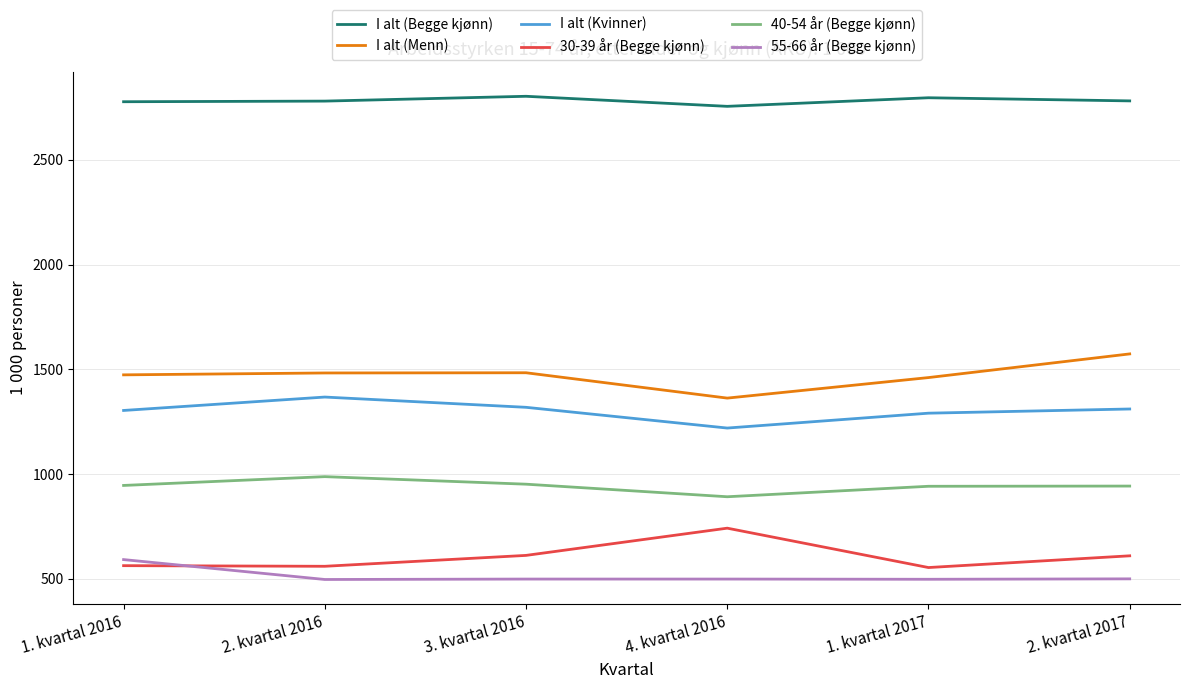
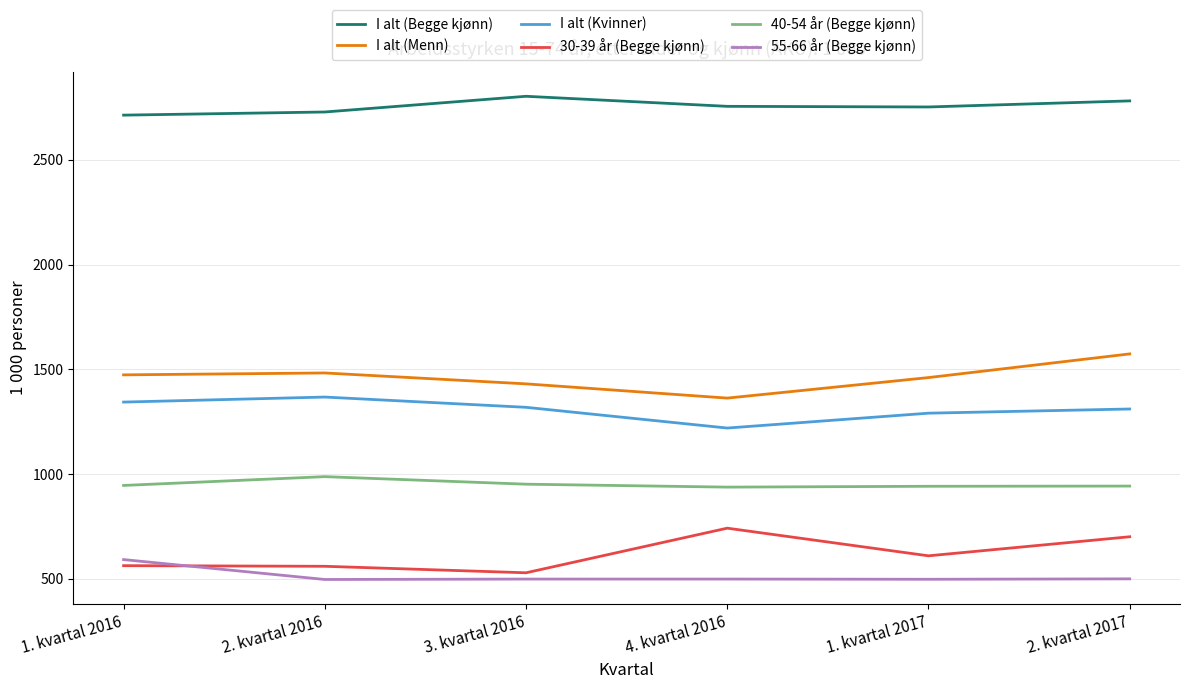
I alt (Begge kjønn), 1. kvartal 2016: 2780 -> 2710
I alt (Kvinner), 1. kvartal 2016: 1300 -> 1340
I alt (Begge kjønn), 2. kvartal 2016: 2780 -> 2730
I alt (Menn), 3. kvartal 2016: 1480 -> 1430
30-39 år (Begge kjønn), 3. kvartal 2016: 610 -> 530
40-54 år (Begge kjønn), 4. kvartal 2016: 890 -> 940
I alt (Begge kjønn), 1. kvartal 2017: 2800 -> 2750
30-39 år (Begge kjønn), 1. kvartal 2017: 550 -> 610
30-39 år (Begge kjønn), 2. kvartal 2017: 610 -> 700
